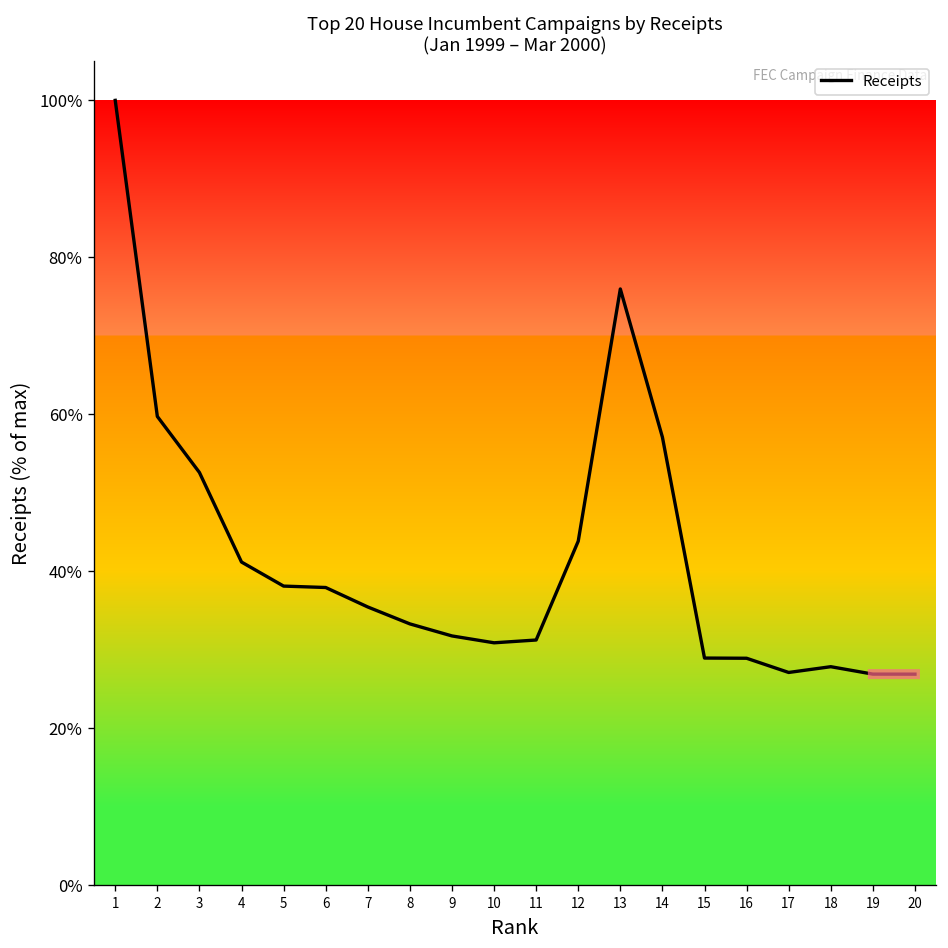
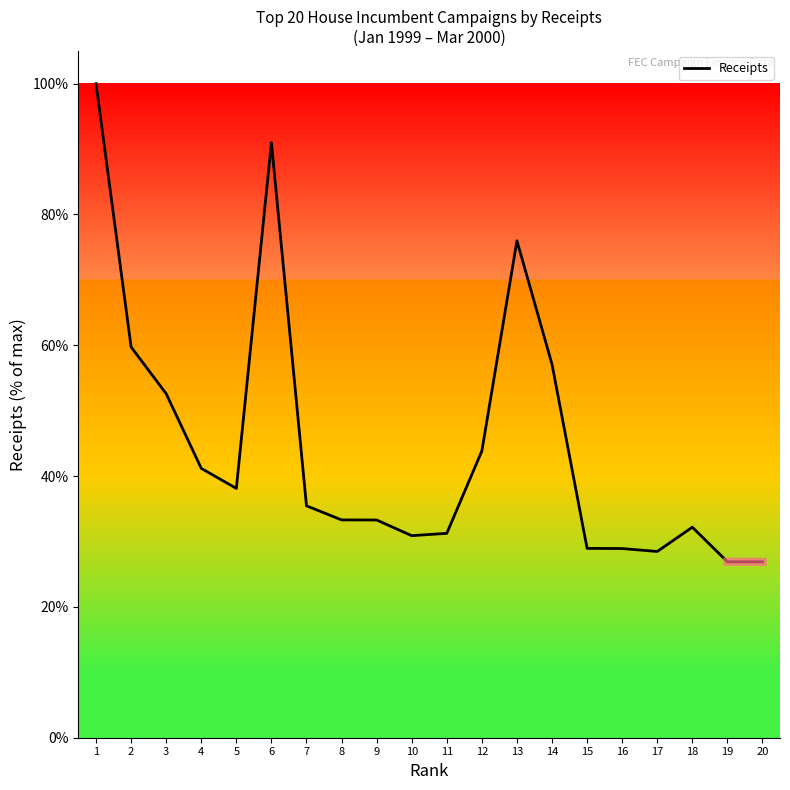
Receipts, 6: 38% -> 91%
Receipts, 9: 32% -> 33%
Receipts, 17: 27% -> 28%
Receipts, 18: 28% -> 32%
